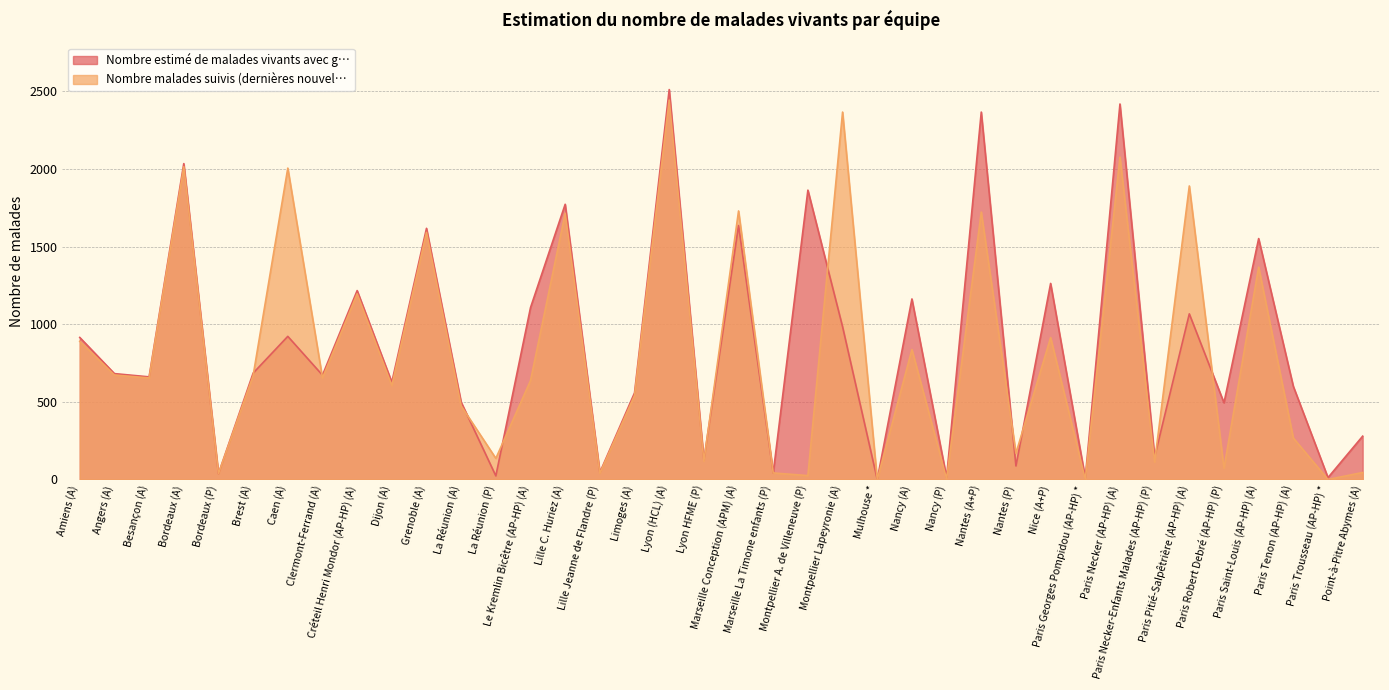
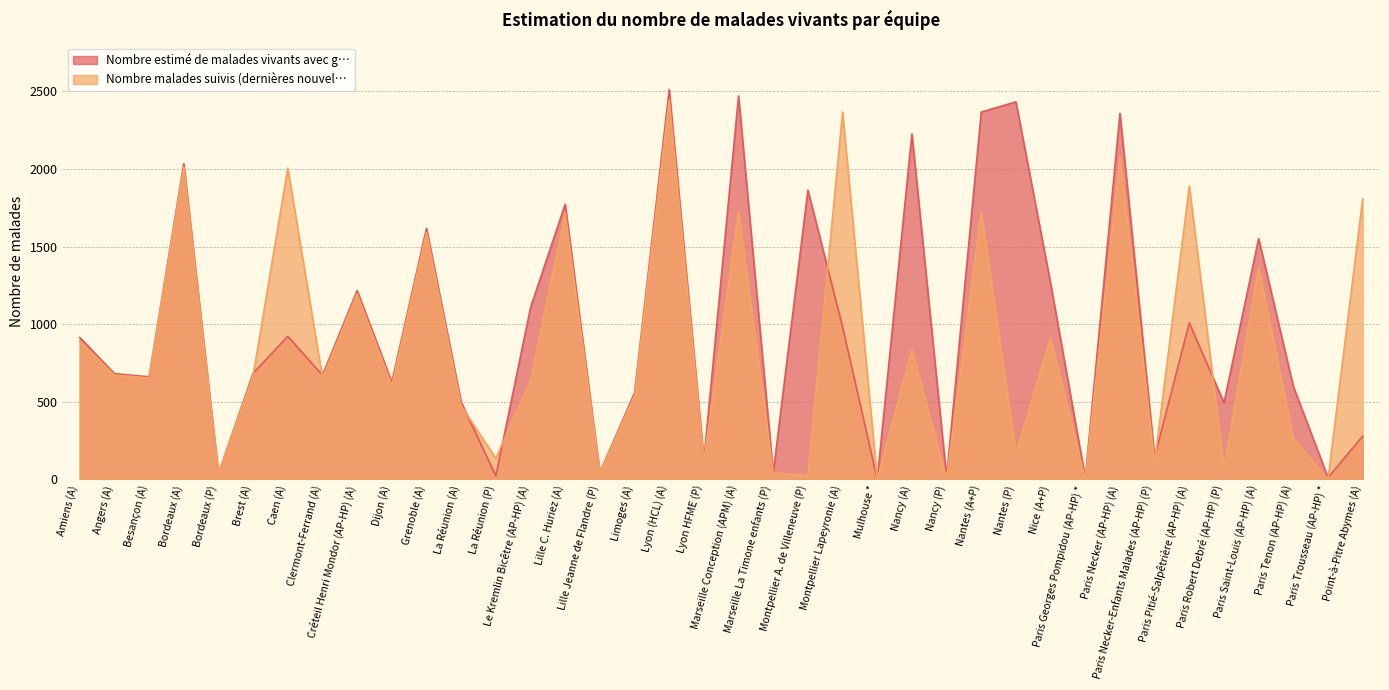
Nombre estimé de malades vivants avec g…, Marseille Conception (APM) (A): 1640 -> 2470
Nombre estimé de malades vivants avec g…, Nancy (A): 1160 -> 2230
Nombre estimé de malades vivants avec g…, Nantes (P): 90 -> 2430
Nombre estimé de malades vivants avec g…, Paris Necker (AP-HP) (A): 2420 -> 2360
Nombre estimé de malades vivants avec g…, Paris Pitié-Salpêtrière (AP-HP) (A): 1070 -> 1010
Nombre malades suivis (dernières nouvel…, Point-à-Pitre Abymes (A): 50 -> 1810
